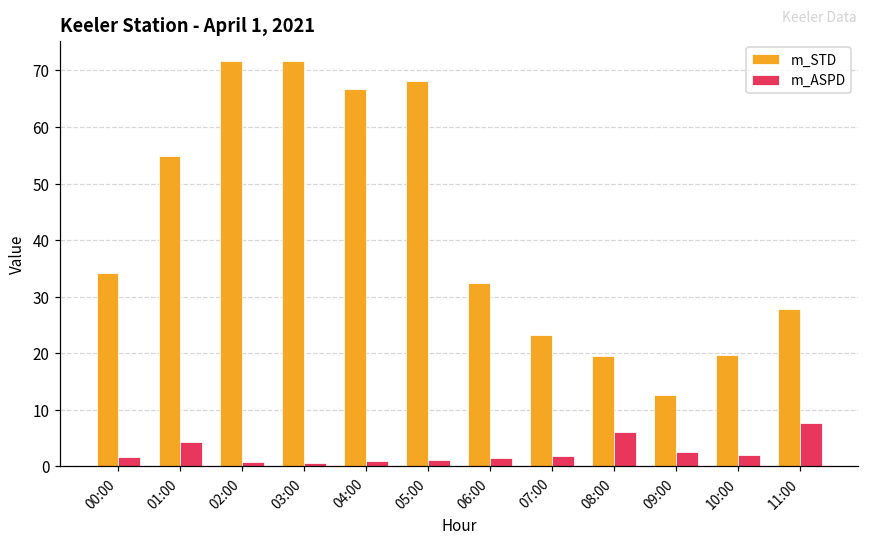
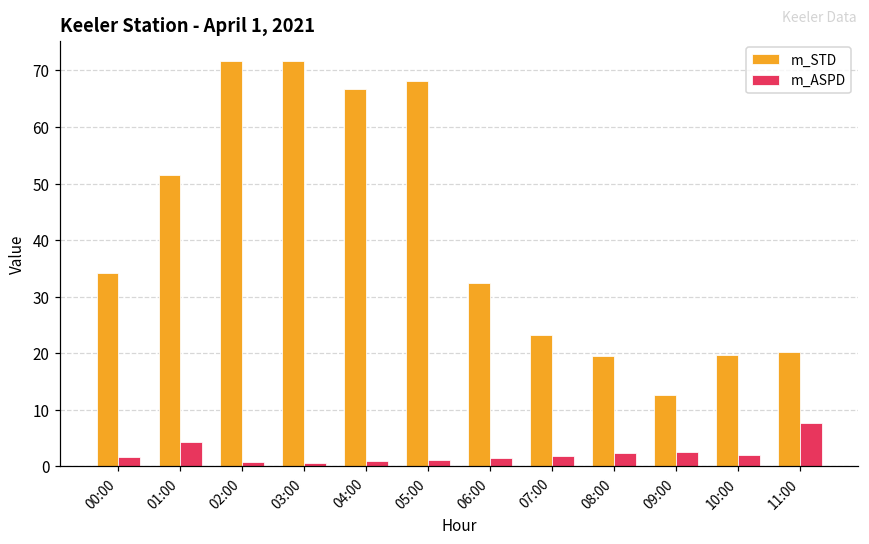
m_STD, 01:00: 55 -> 51
m_ASPD, 08:00: 6 -> 2
m_STD, 11:00: 28 -> 20
